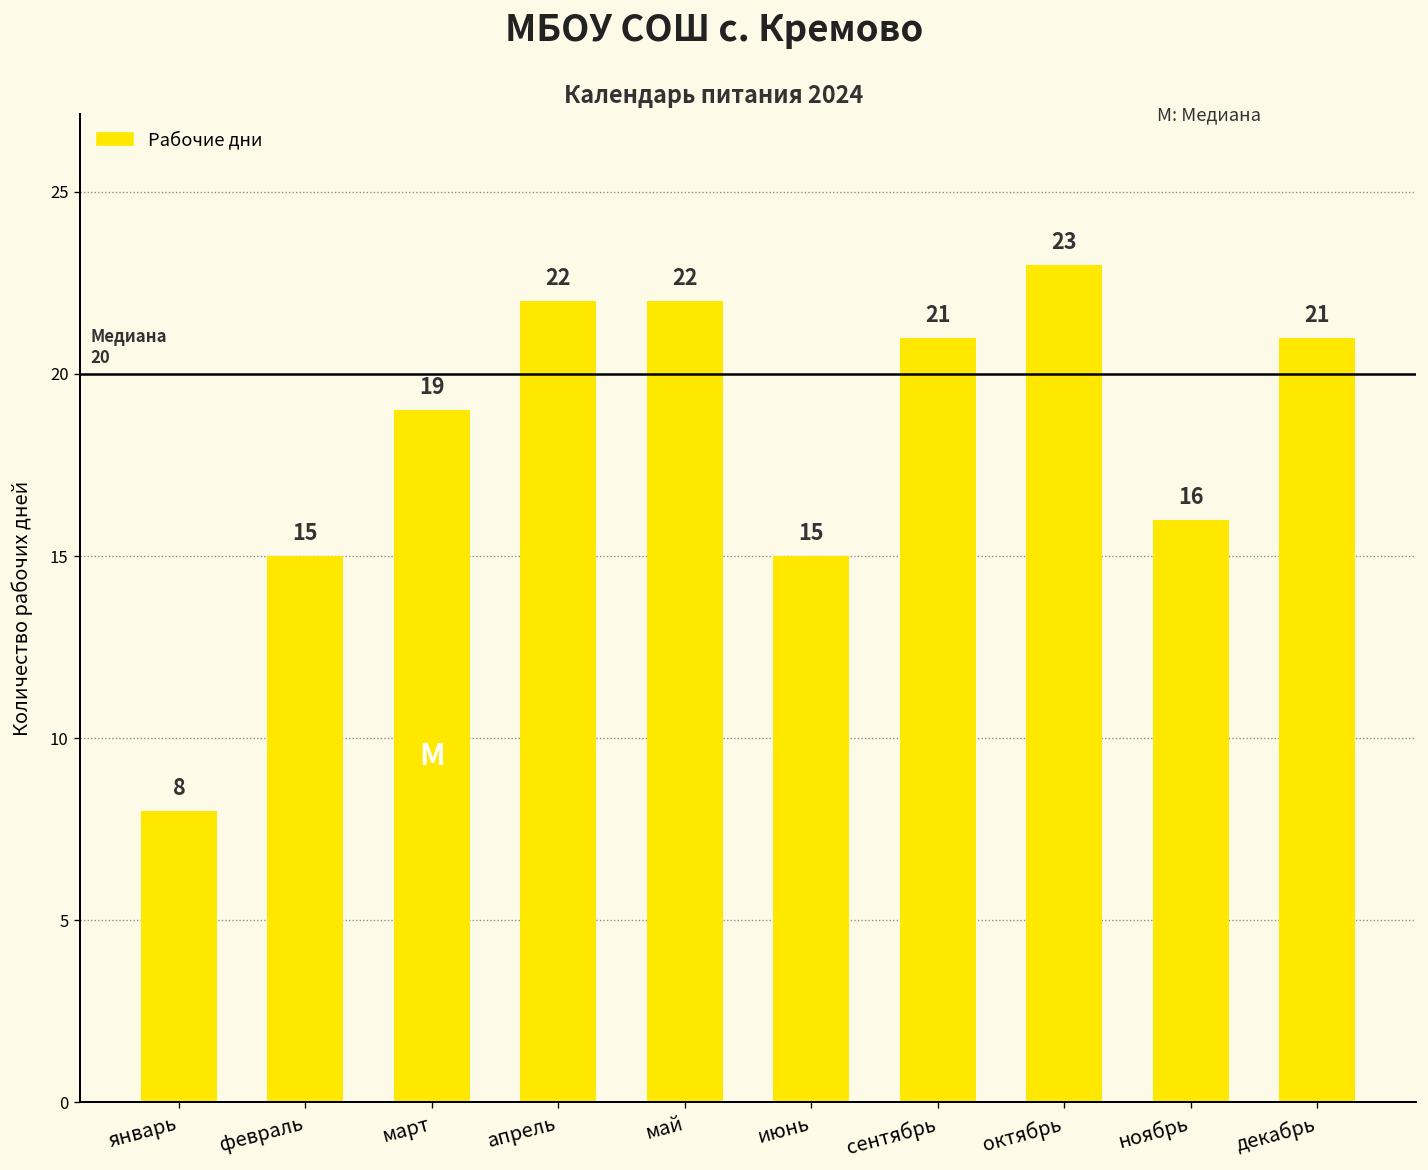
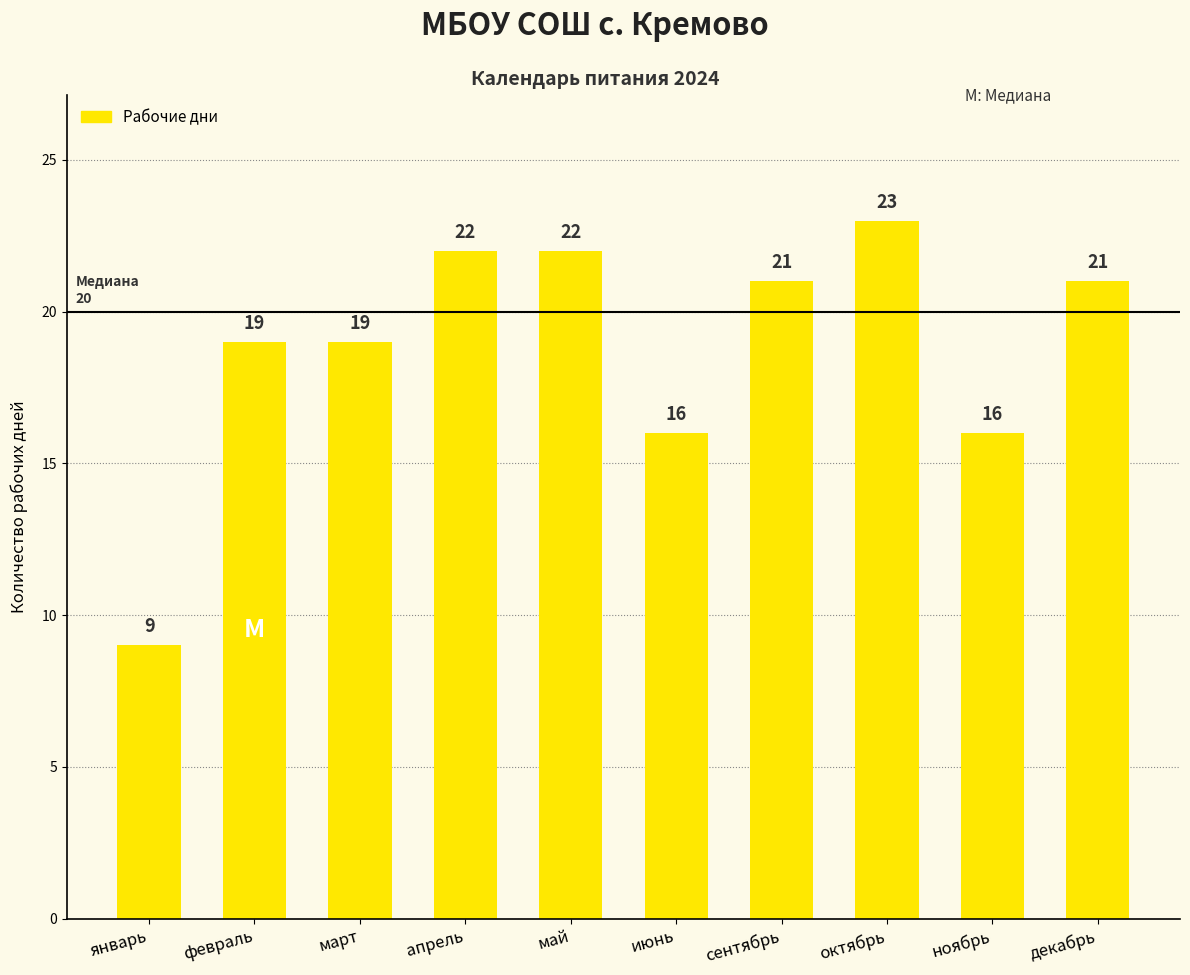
январь: 8 -> 9
февраль: 15 -> 19
июнь: 15 -> 16
